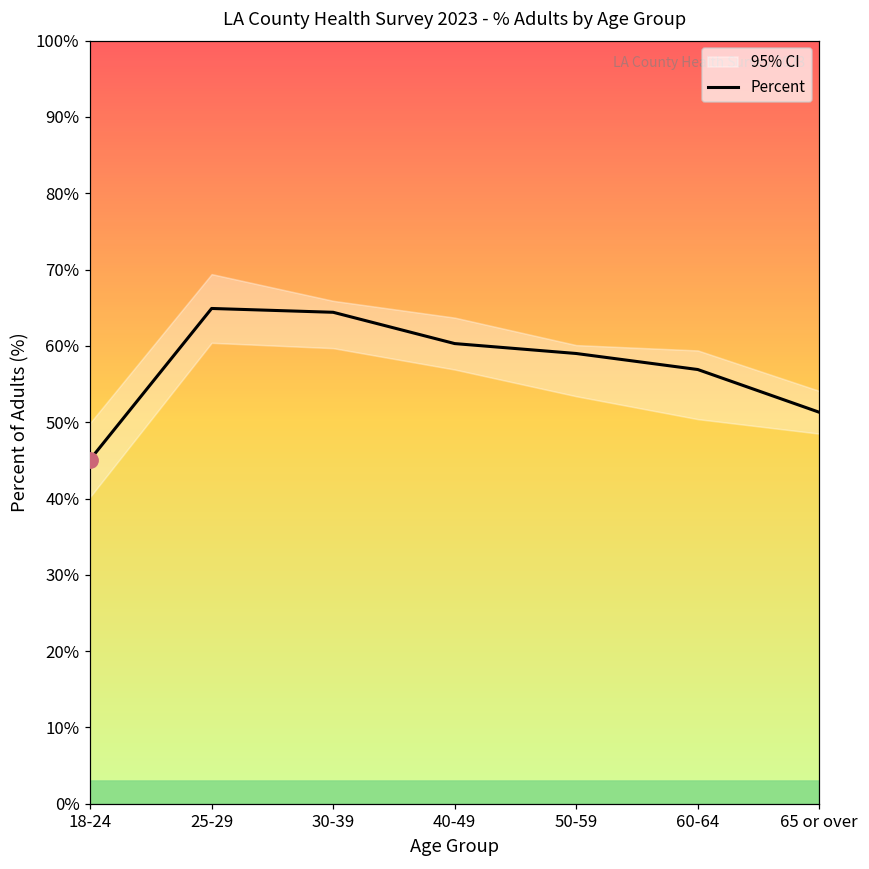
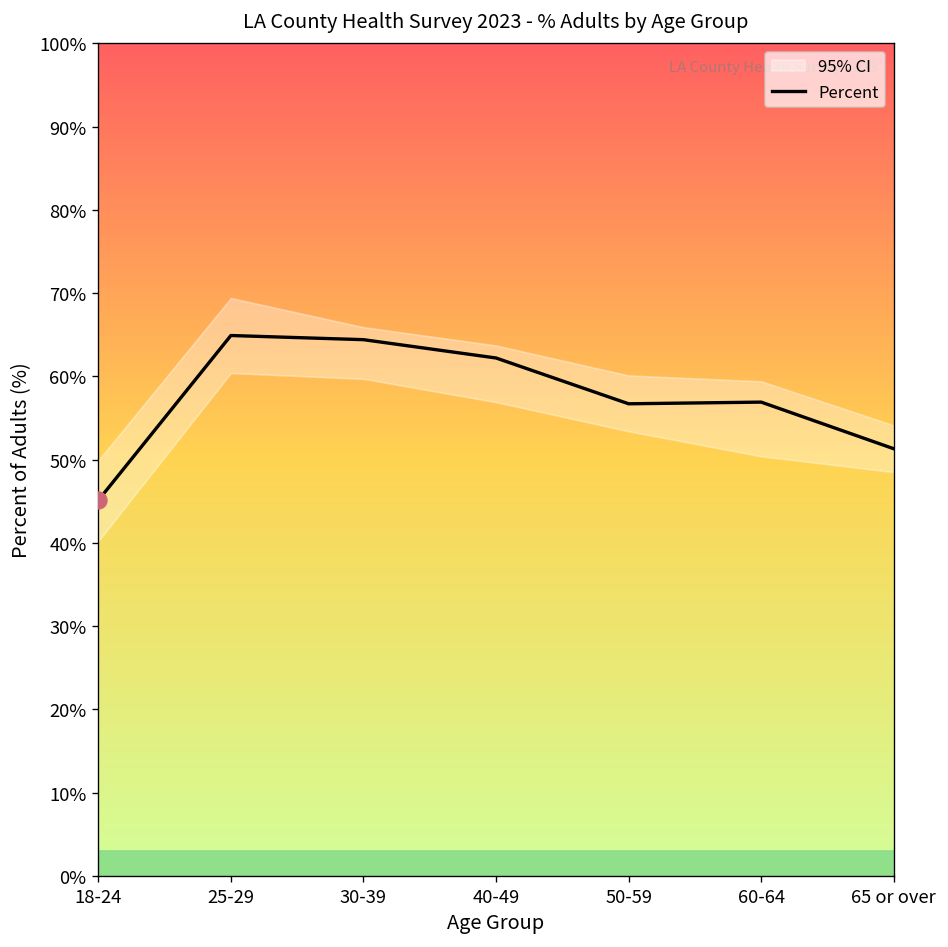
Percent, 40-49: 60% -> 62%
Percent, 50-59: 59% -> 57%
